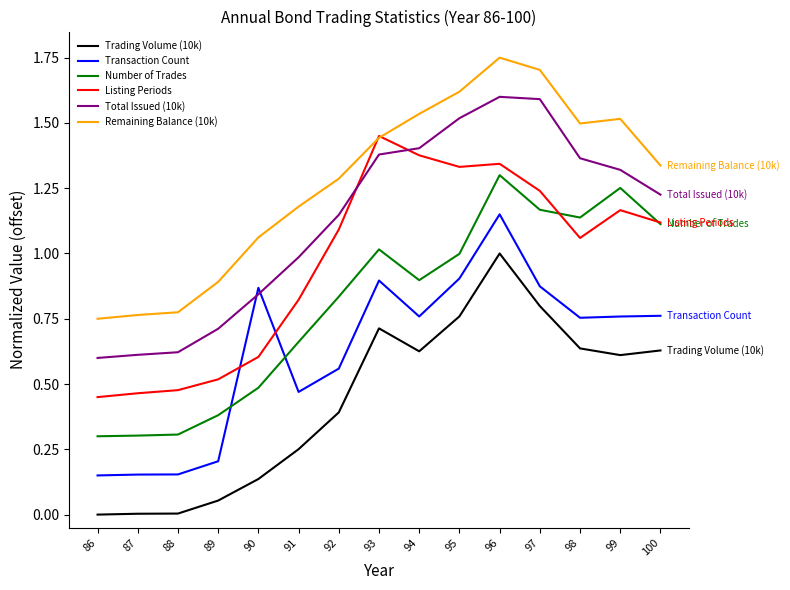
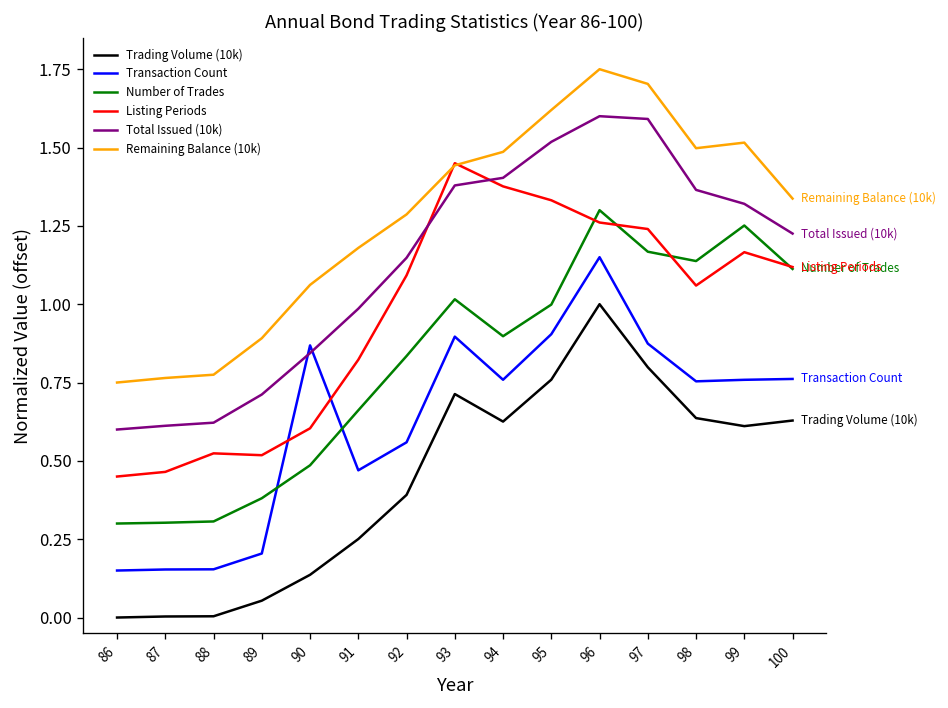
Listing Periods, 88: 0.48 -> 0.52
Remaining Balance (10k), 94: 1.53 -> 1.49
Listing Periods, 96: 1.34 -> 1.26
